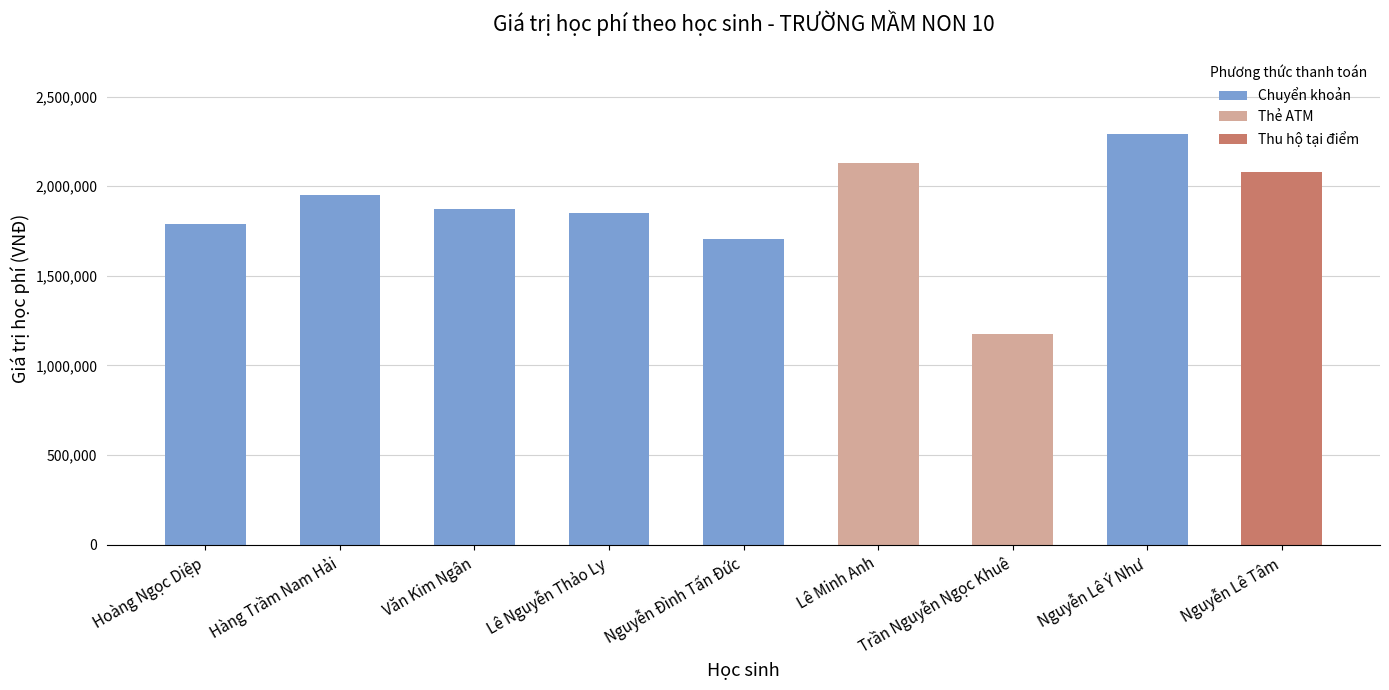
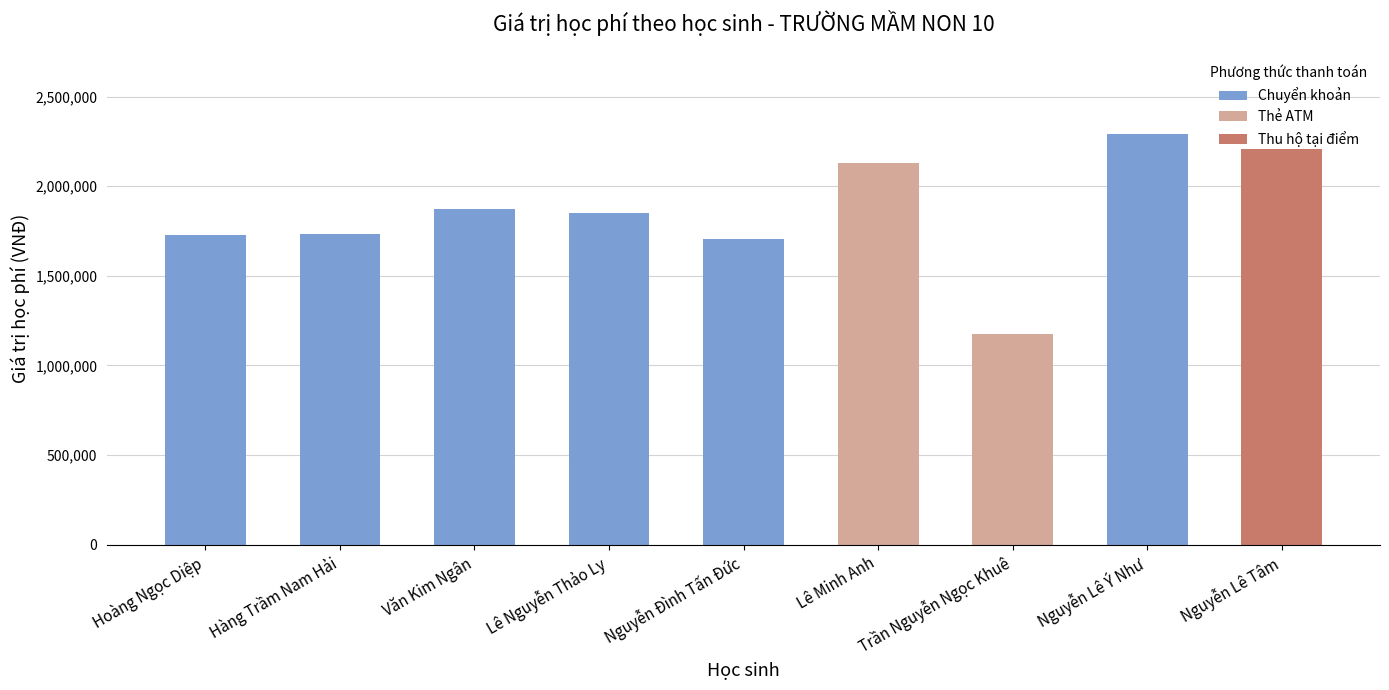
Hoàng Ngọc Diệp: 1,790,000 -> 1,730,000
Hàng Trầm Nam Hải: 1,950,000 -> 1,730,000
Nguyễn Lê Tâm: 2,080,000 -> 2,210,000
